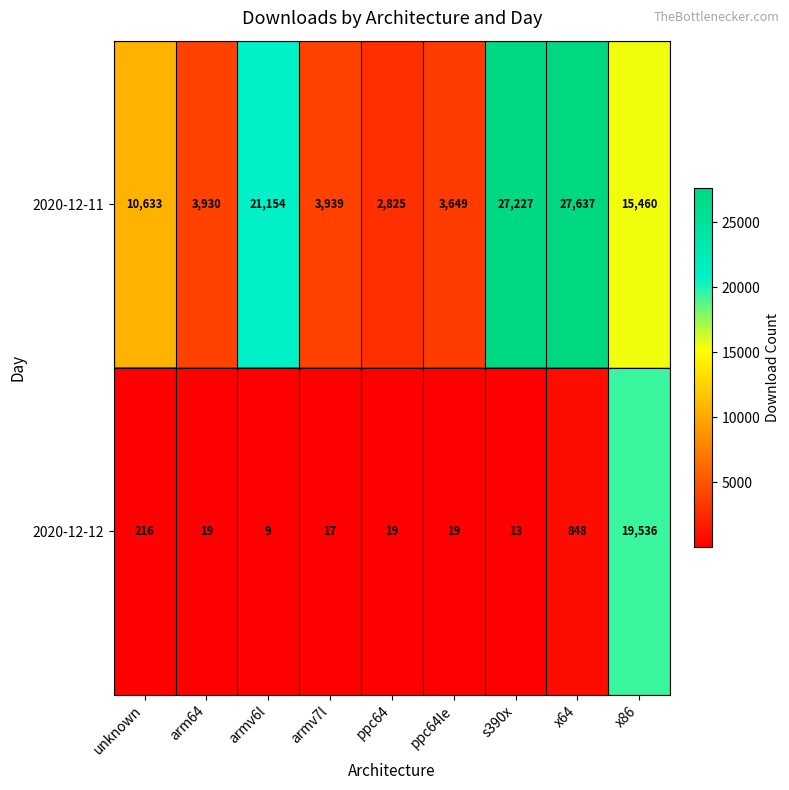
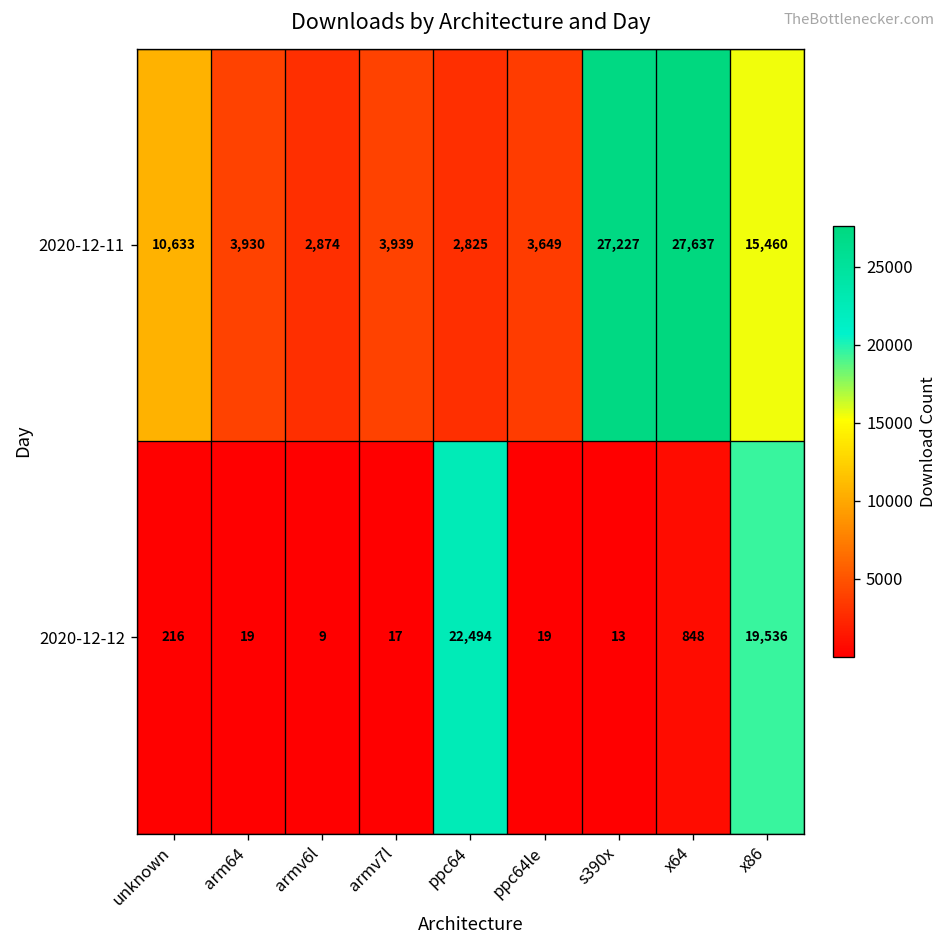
2020-12-11, armv6l: 21,154 -> 2,874
2020-12-12, ppc64: 19 -> 22,494
